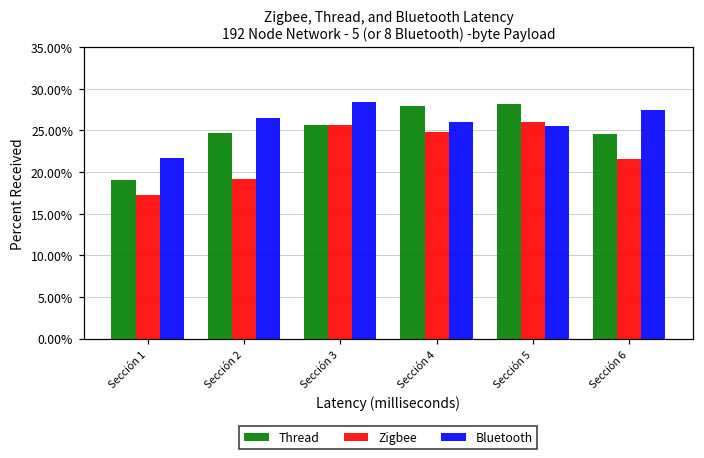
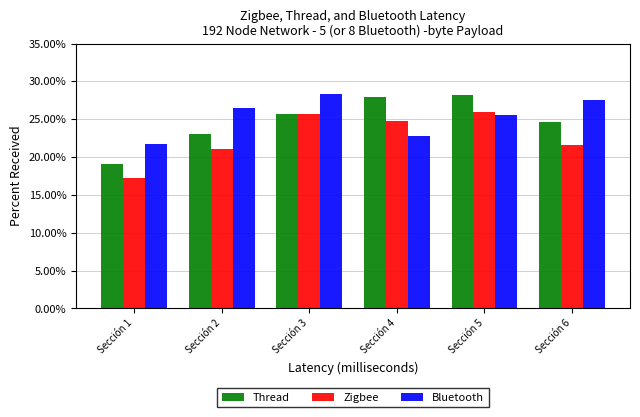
Thread, Sección 2: 25% -> 23%
Zigbee, Sección 2: 19% -> 21%
Bluetooth, Sección 4: 26% -> 23%
